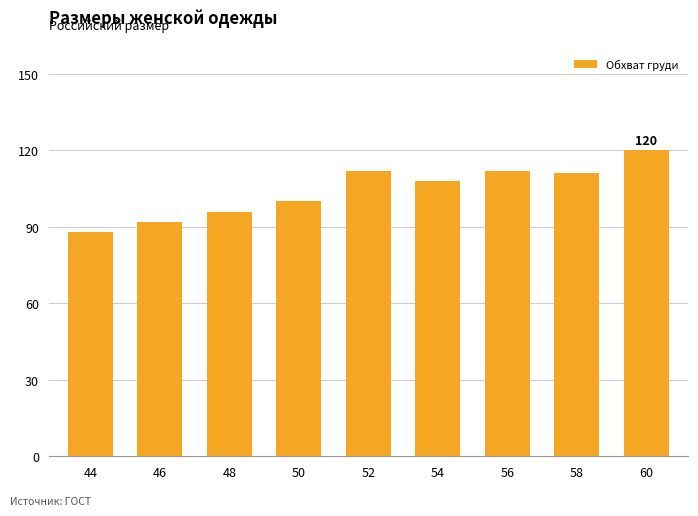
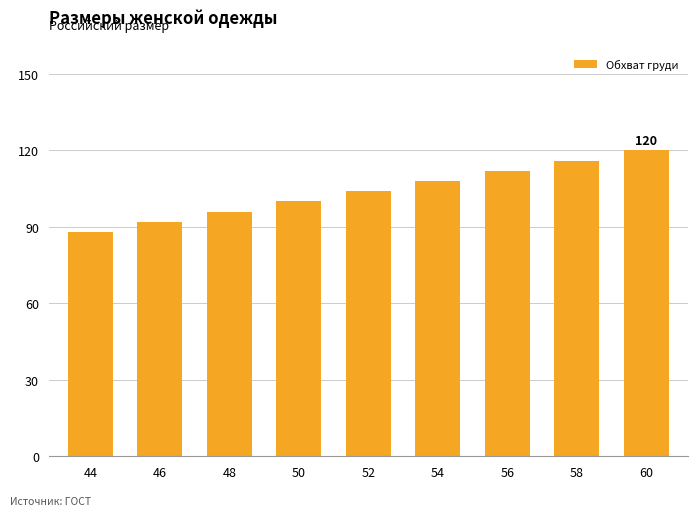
52: 112 -> 104
58: 111 -> 116
